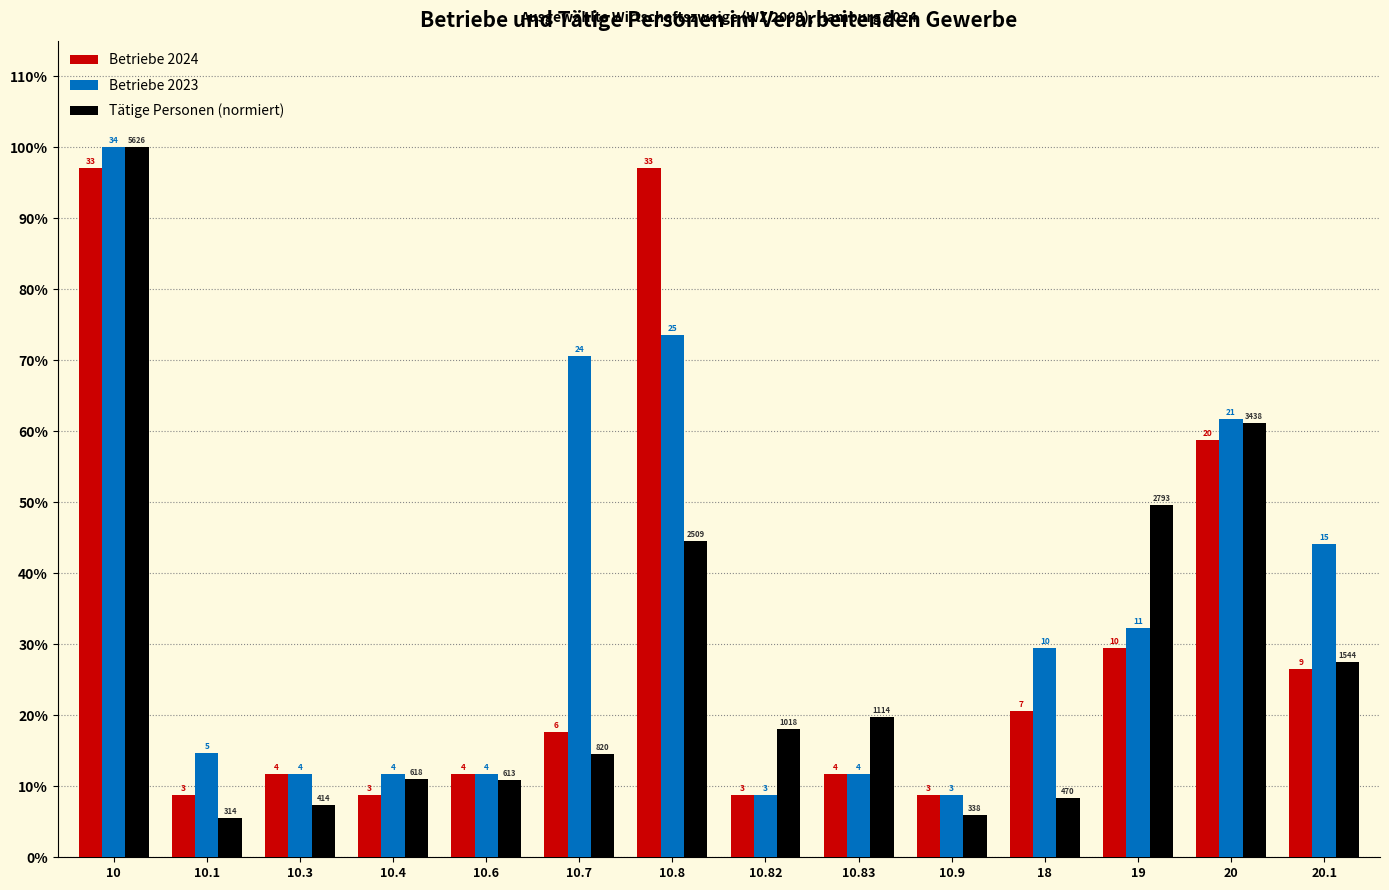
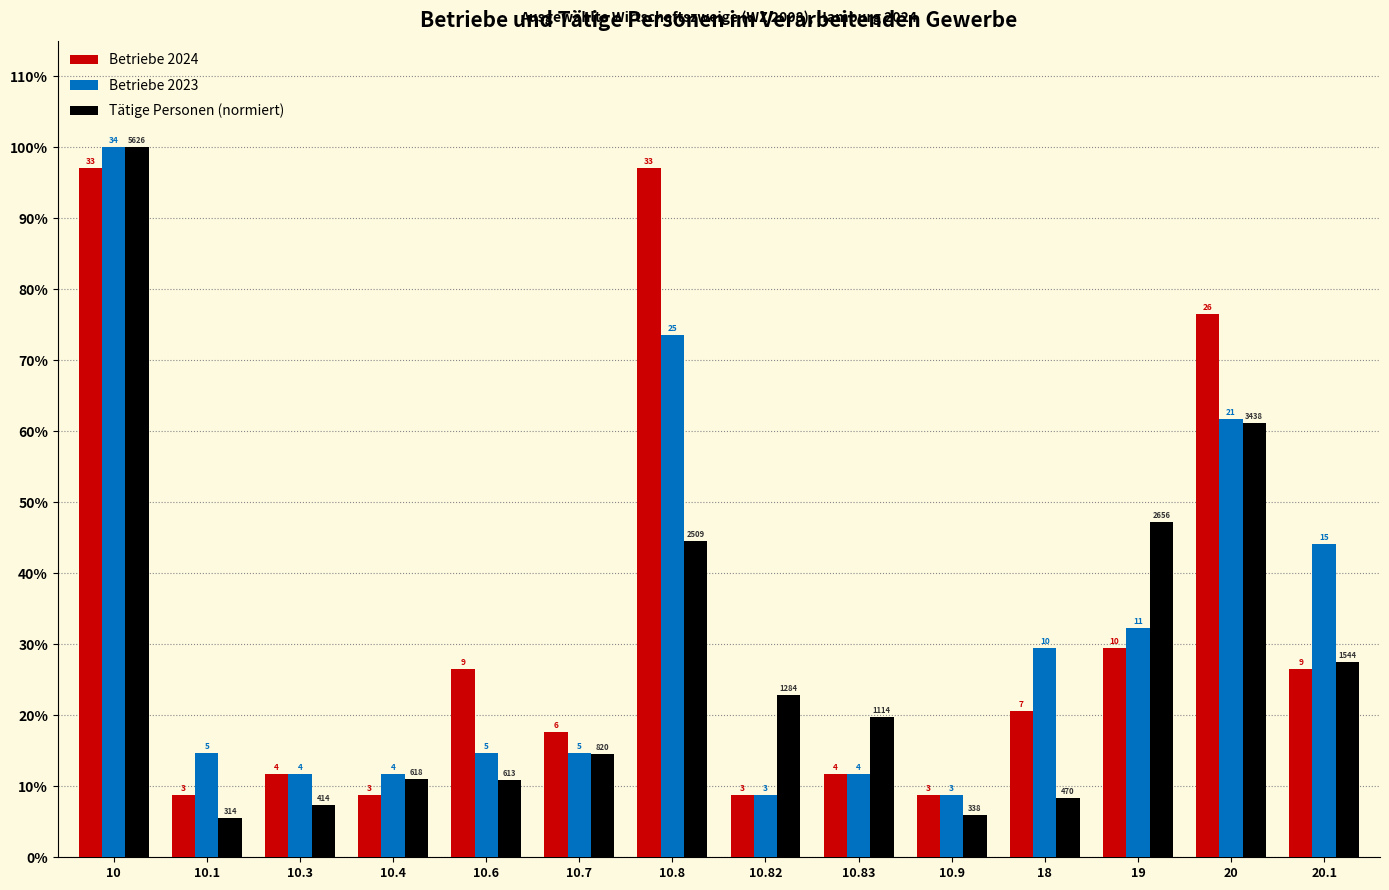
Betriebe 2024, 10.6: 4 -> 9
Betriebe 2023, 10.6: 4 -> 5
Betriebe 2023, 10.7: 24 -> 5
Tätige Personen (normiert), 10.82: 1018 -> 1284
Tätige Personen (normiert), 19: 2793 -> 2656
Betriebe 2024, 20: 20 -> 26
